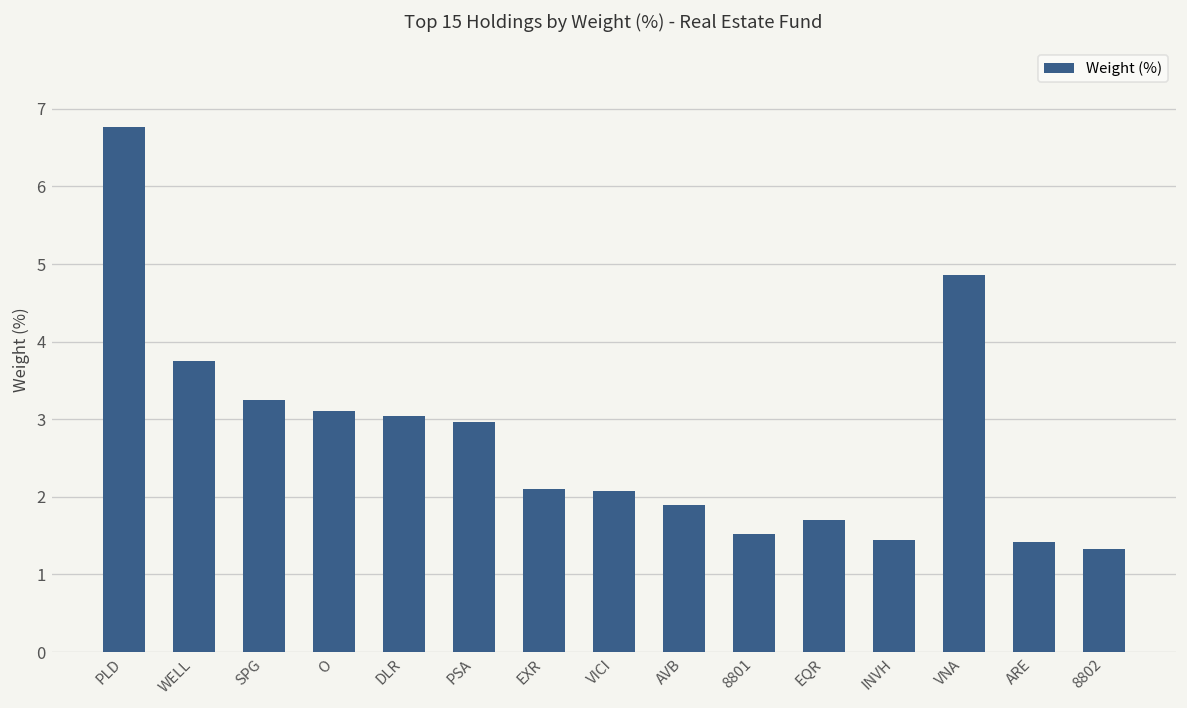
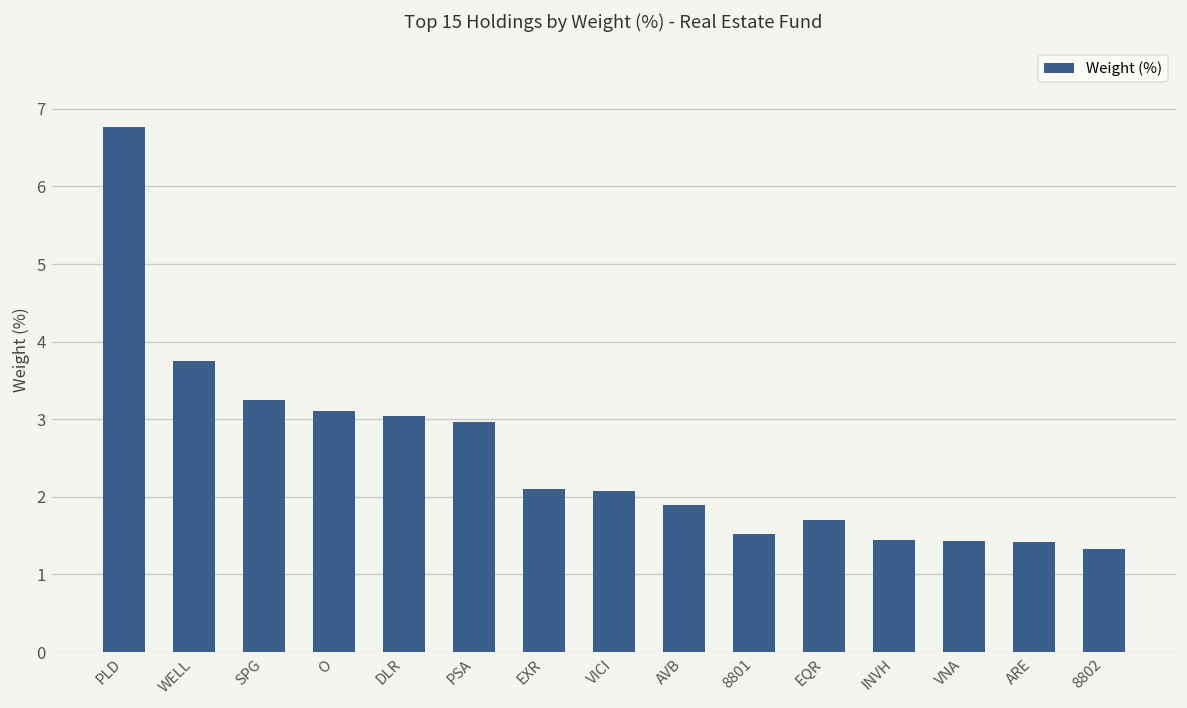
VNA: 4.9 -> 1.4
